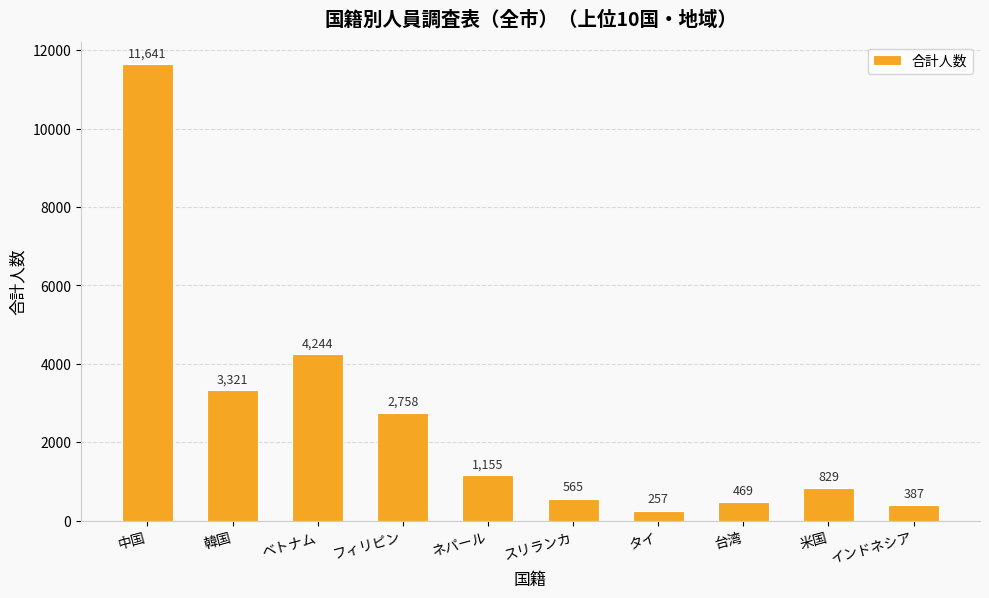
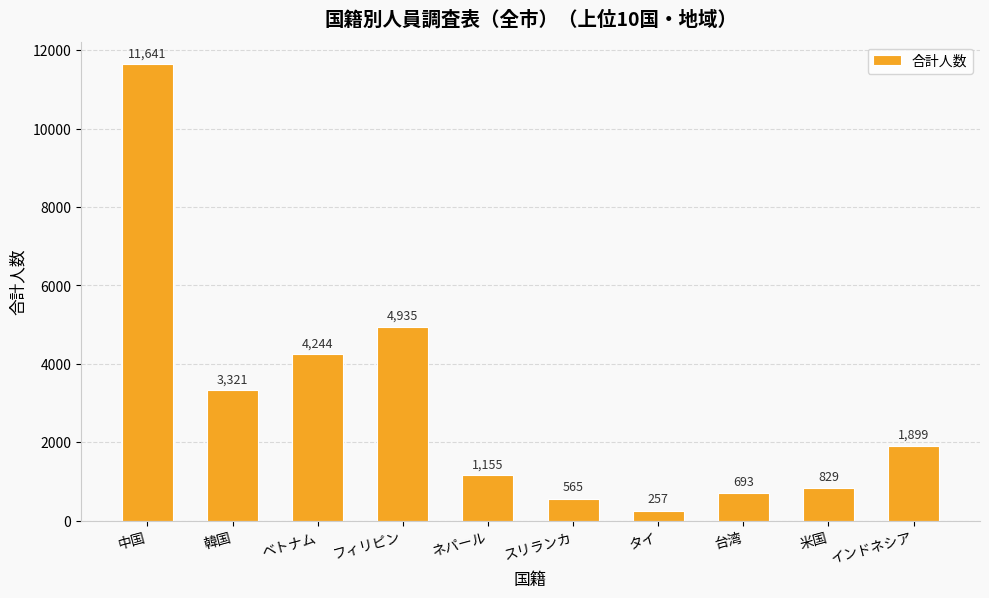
フィリピン: 2,758 -> 4,935
台湾: 469 -> 693
インドネシア: 387 -> 1,899
